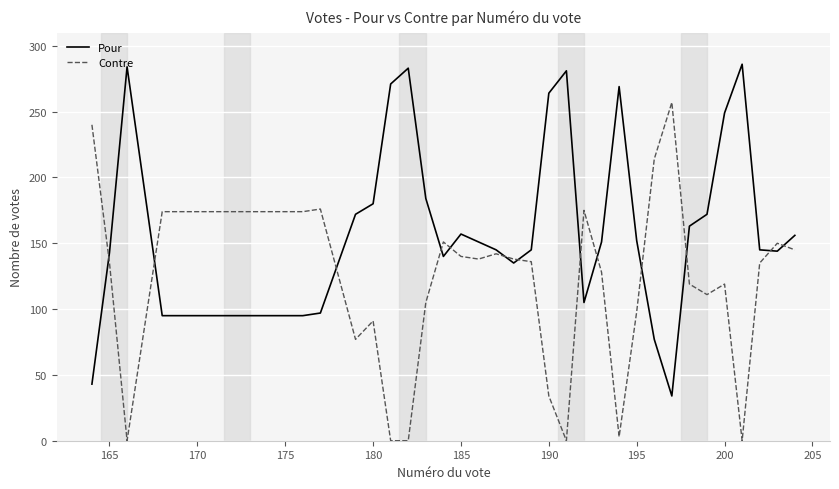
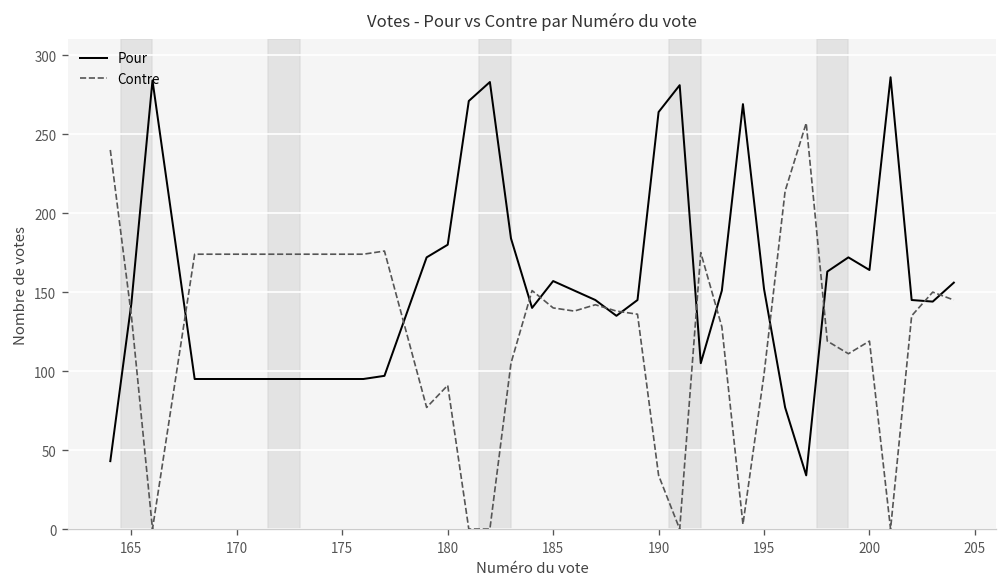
Pour, 200: 249 -> 164
